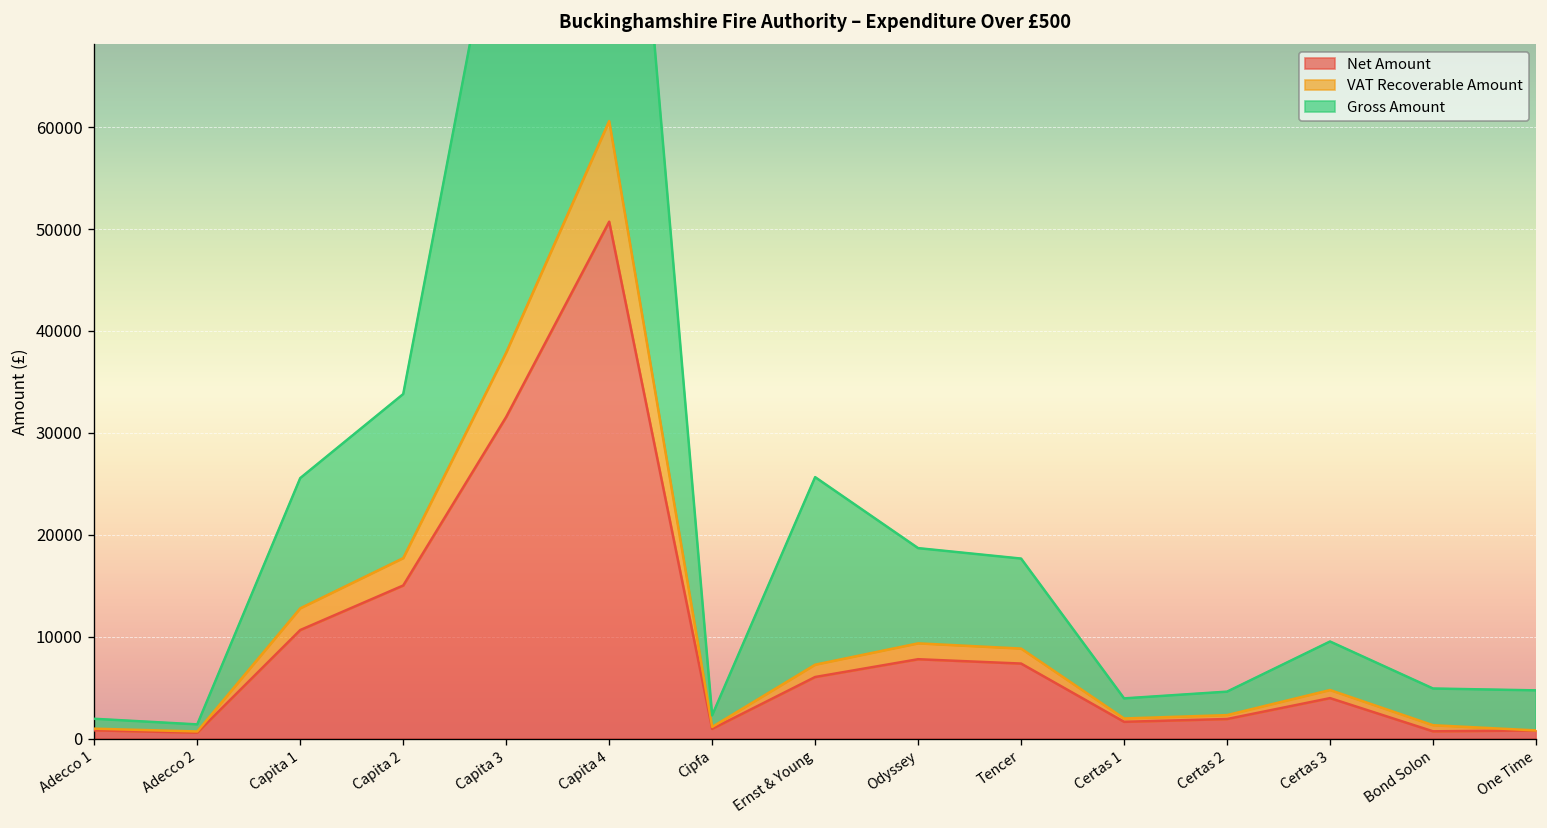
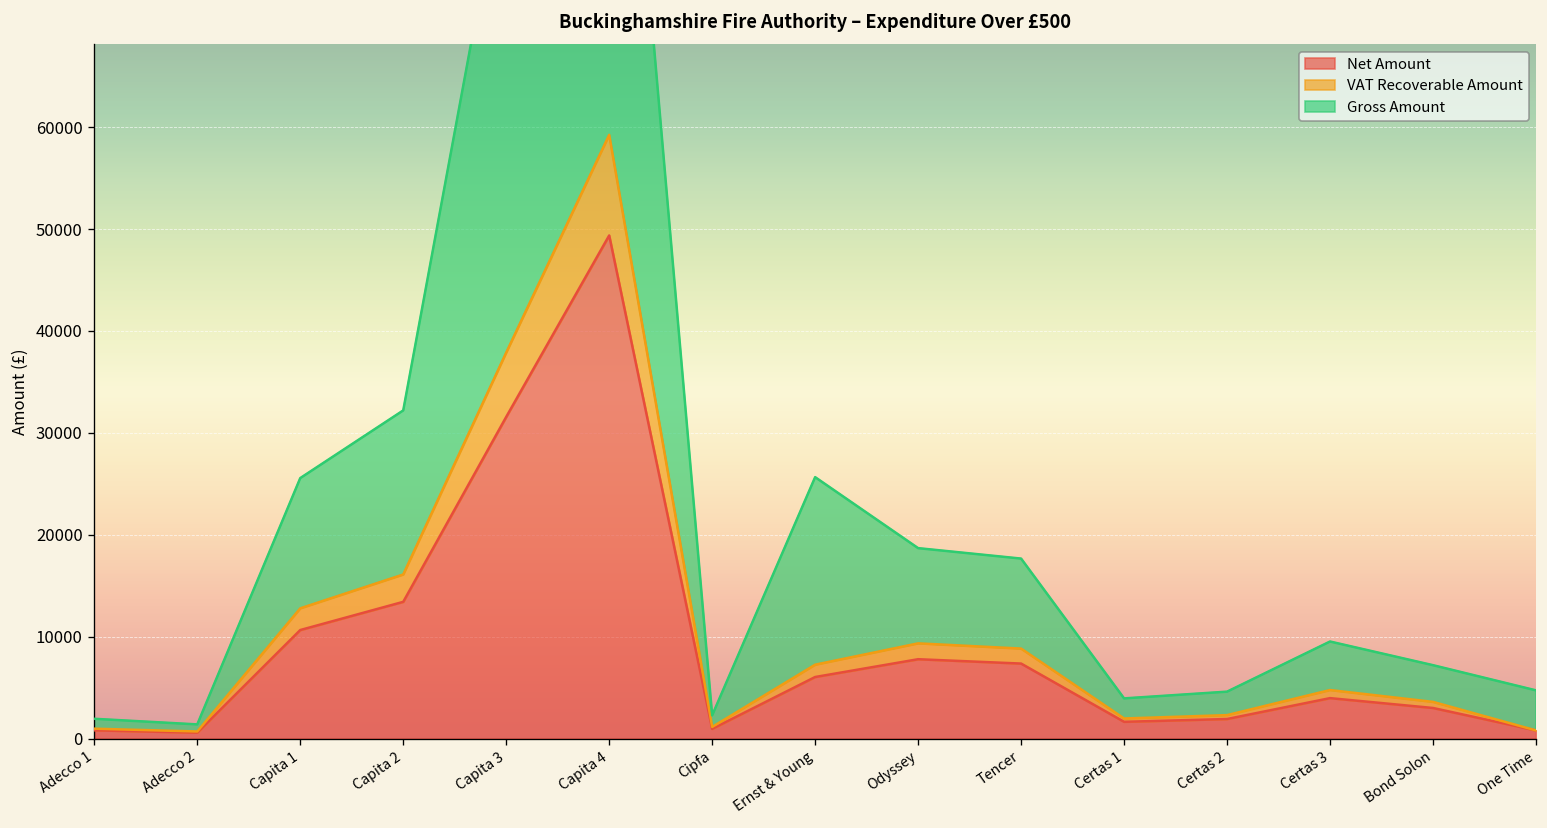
Net Amount, Capita 2: 15000 -> 13000
Net Amount, Capita 4: 51000 -> 49000
Net Amount, Bond Solon: 1000 -> 3000
